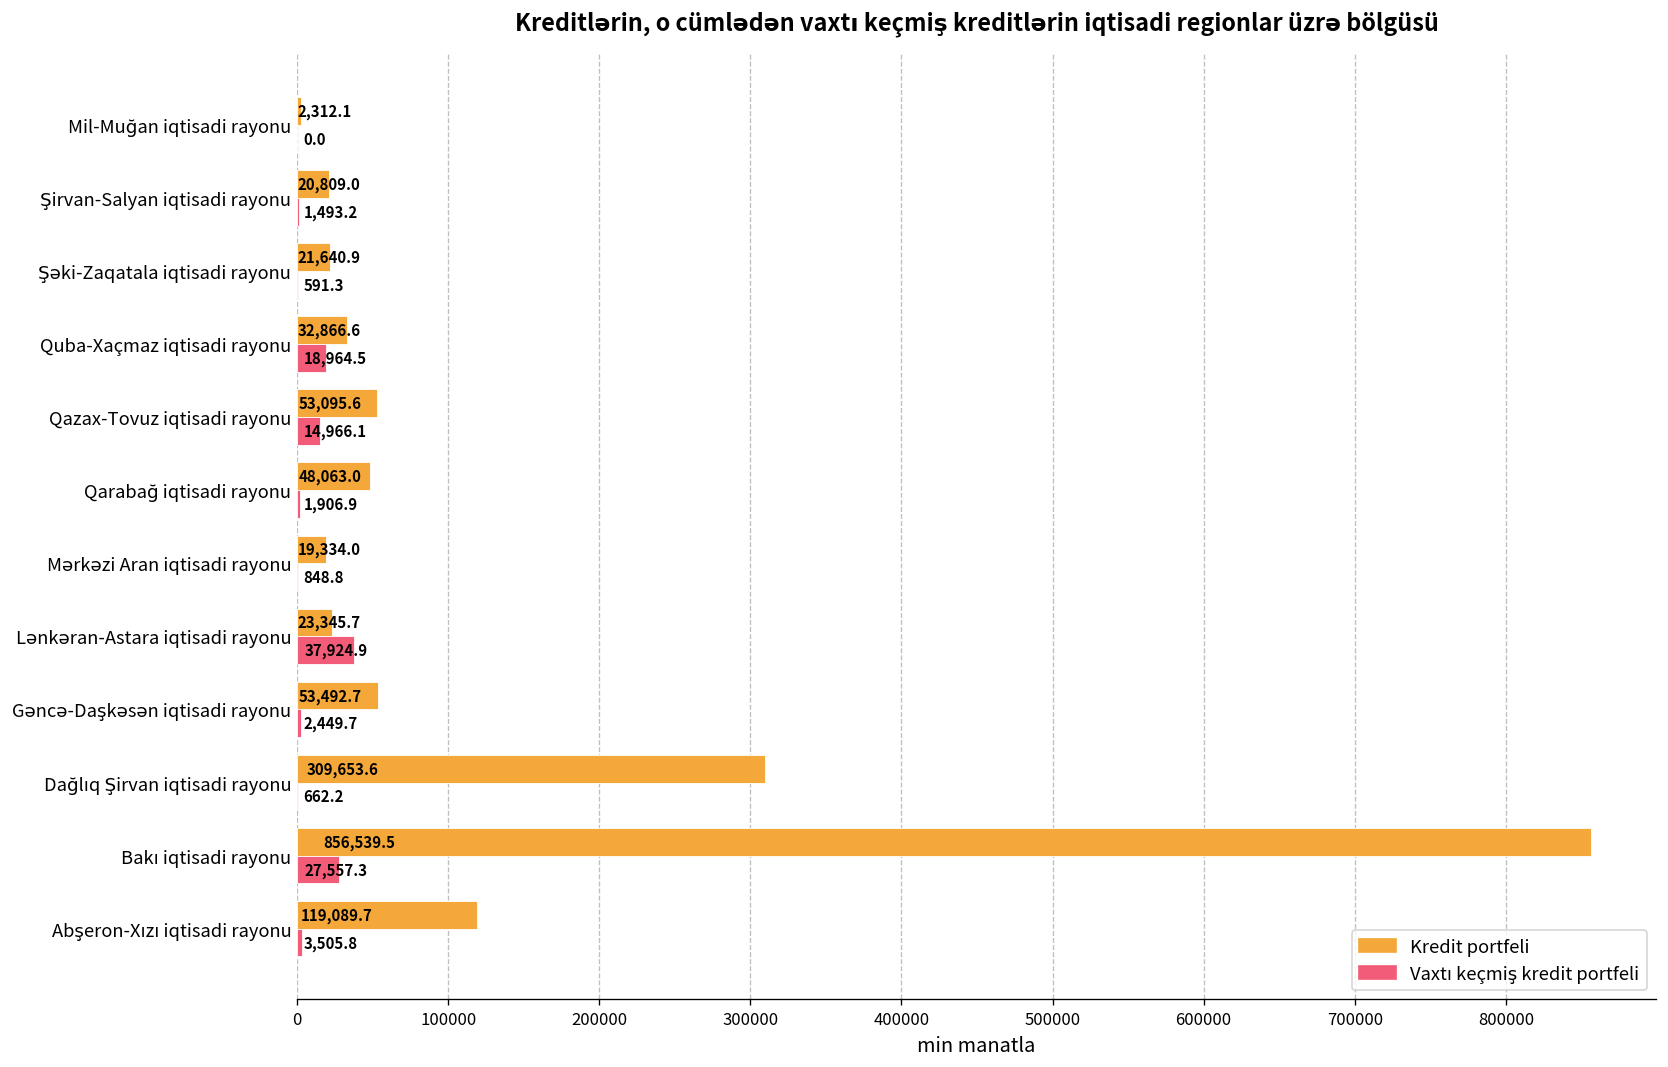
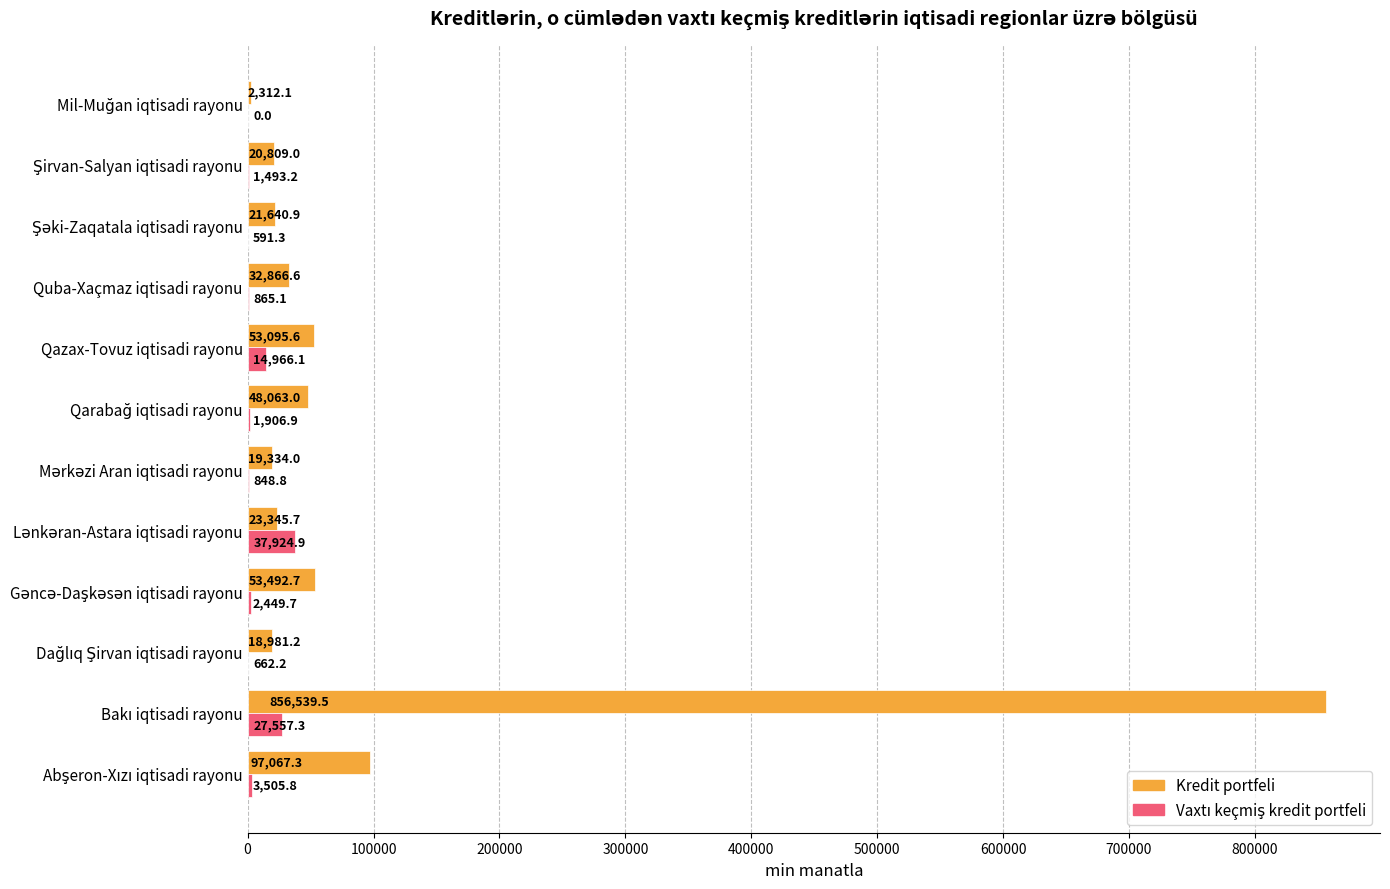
Vaxtı keçmiş kredit portfeli, Quba-Xaçmaz iqtisadi rayonu: 18,964.5 -> 865.1
Kredit portfeli, Dağlıq Şirvan iqtisadi rayonu: 309,653.6 -> 18,981.2
Kredit portfeli, Abşeron-Xızı iqtisadi rayonu: 119,089.7 -> 97,067.3
